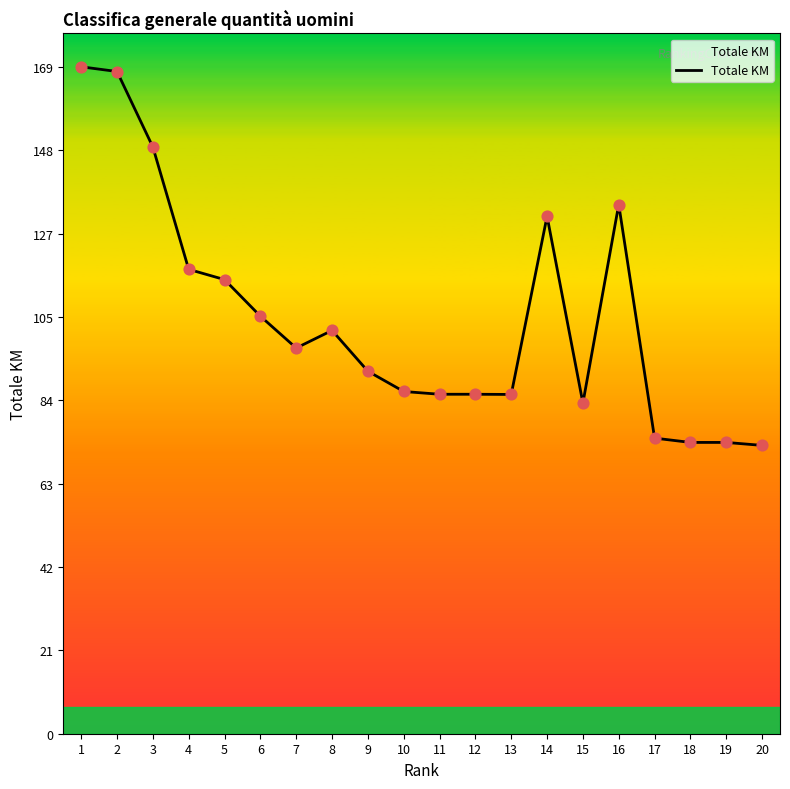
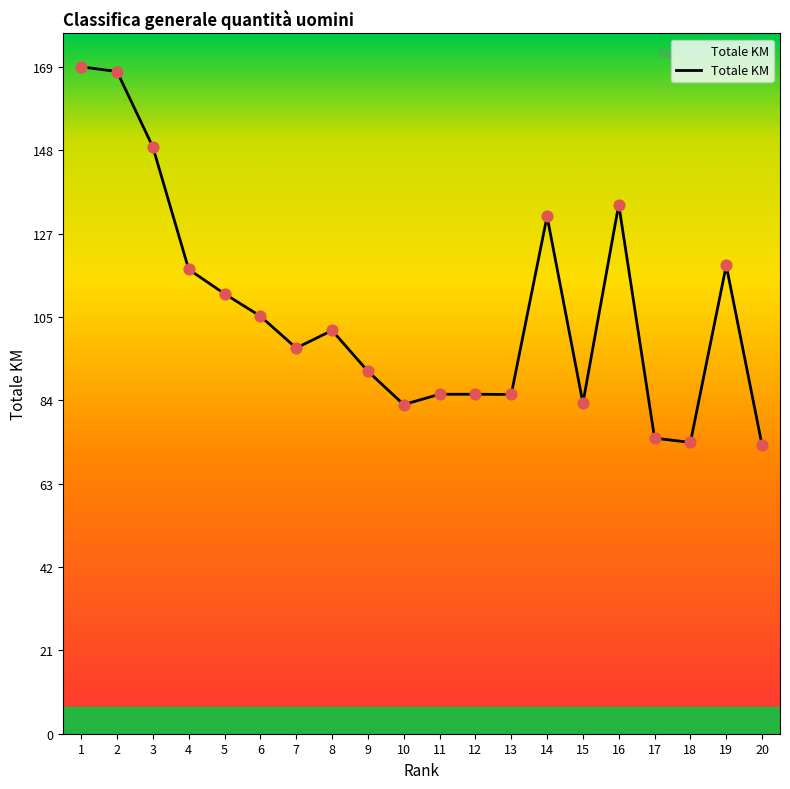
5: 115 -> 112
10: 87 -> 84
19: 74 -> 119
